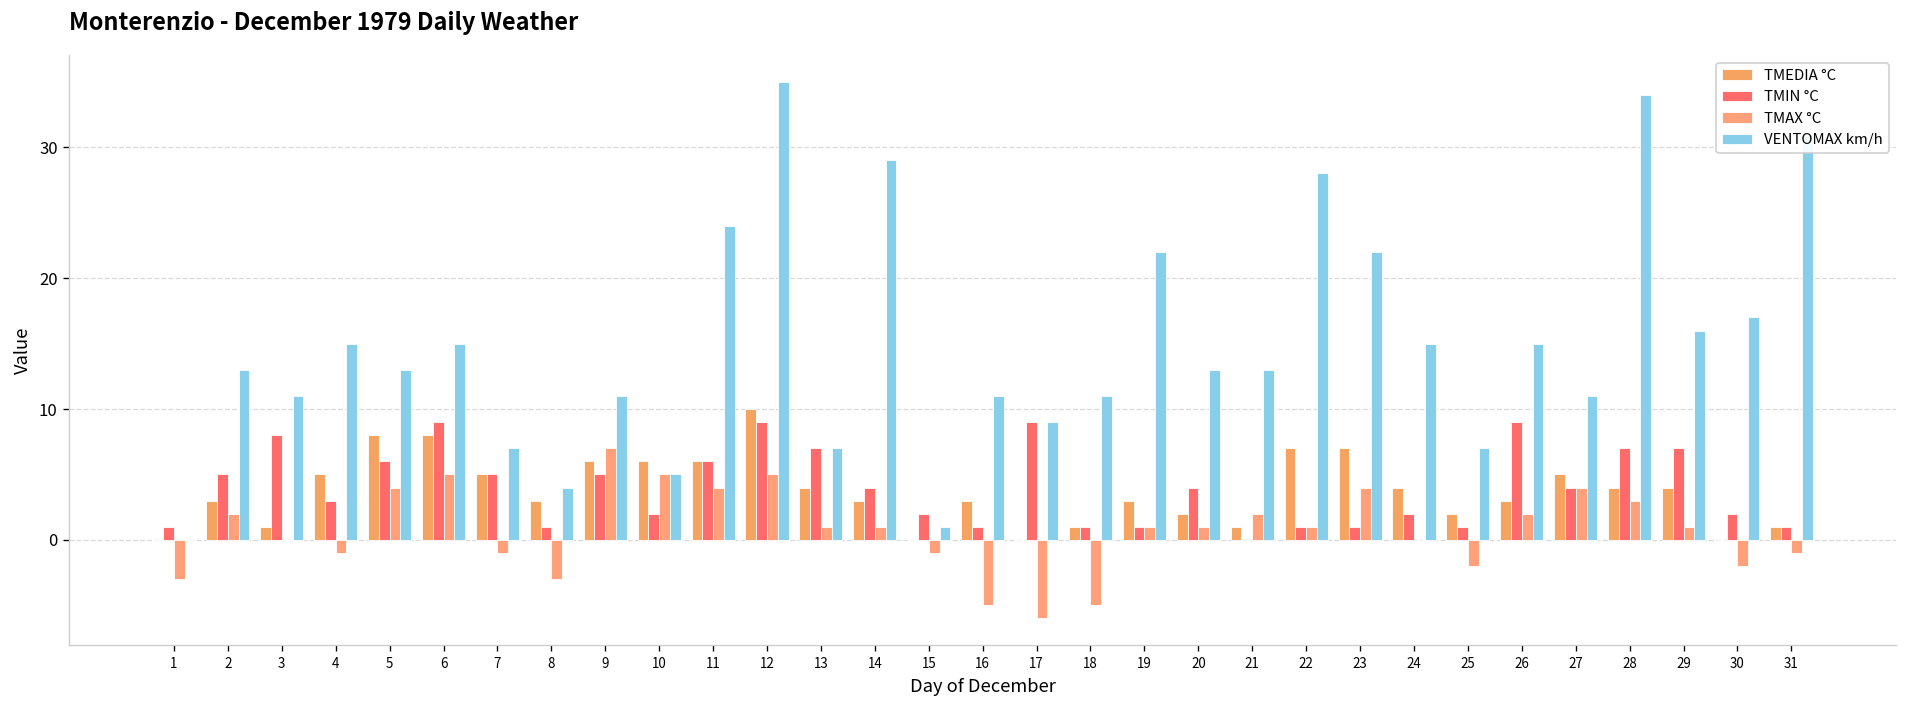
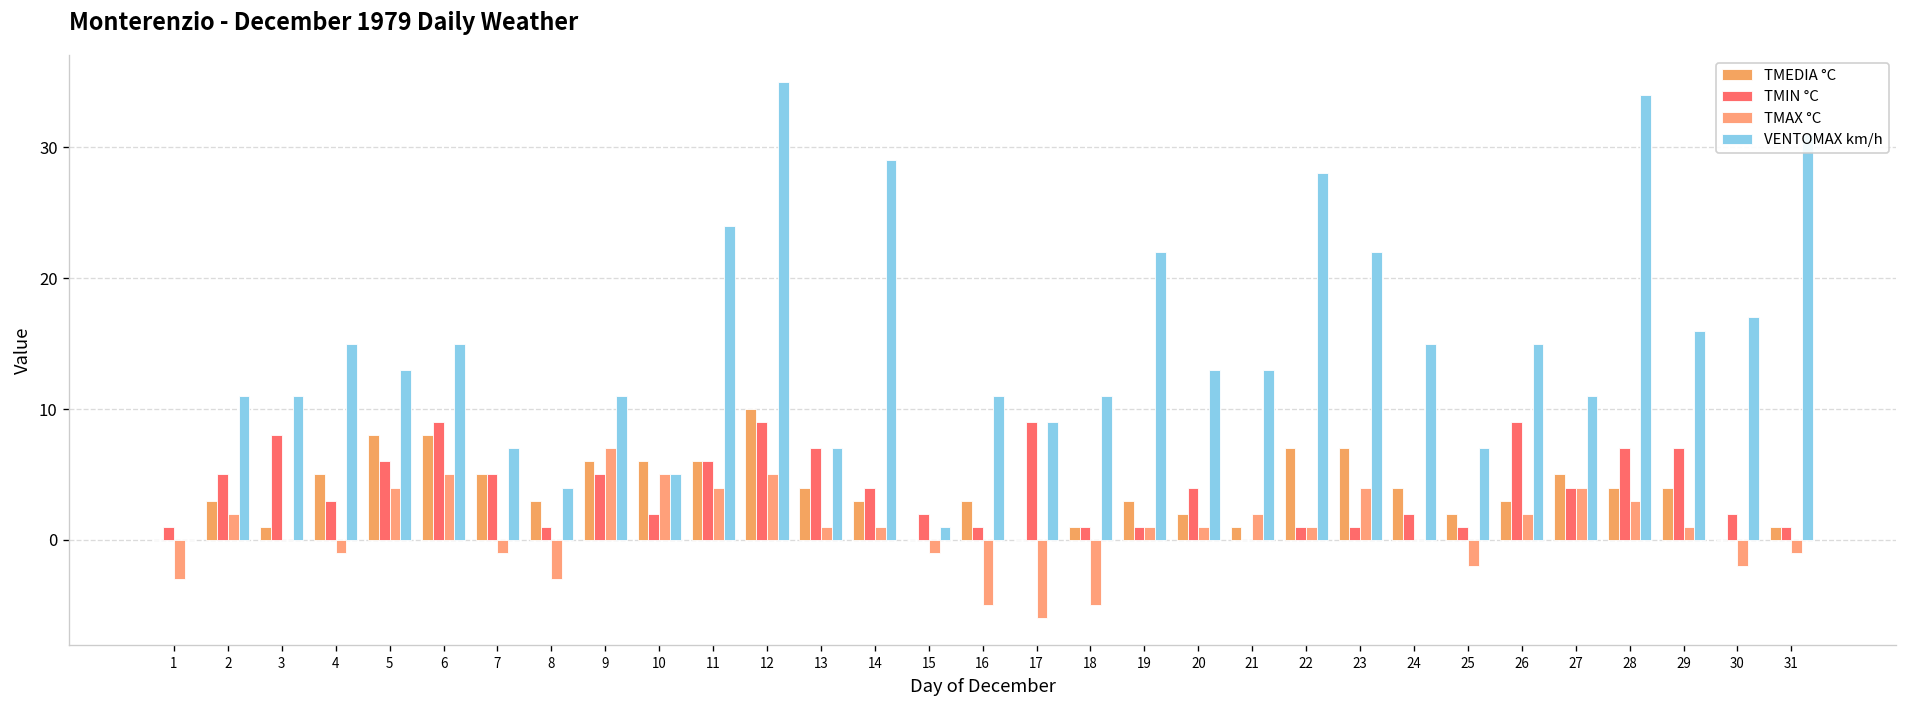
VENTOMAX km/h, 2: 13 -> 11
